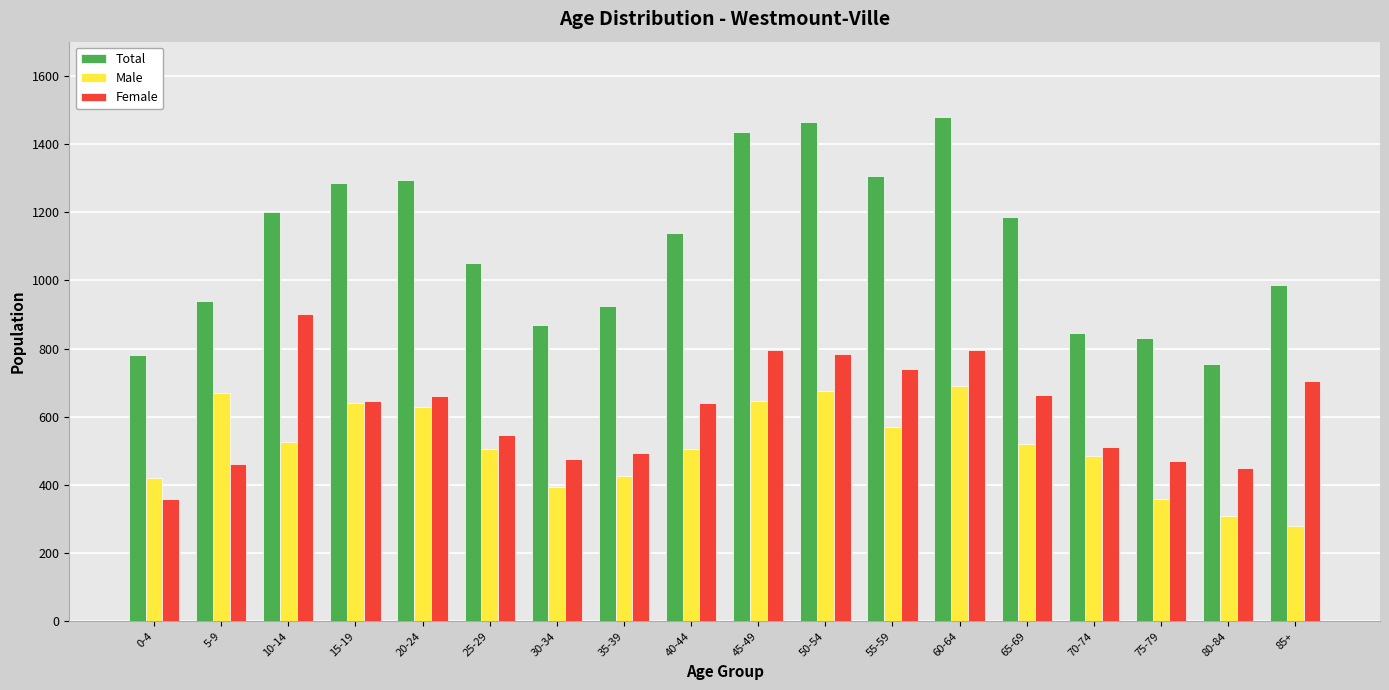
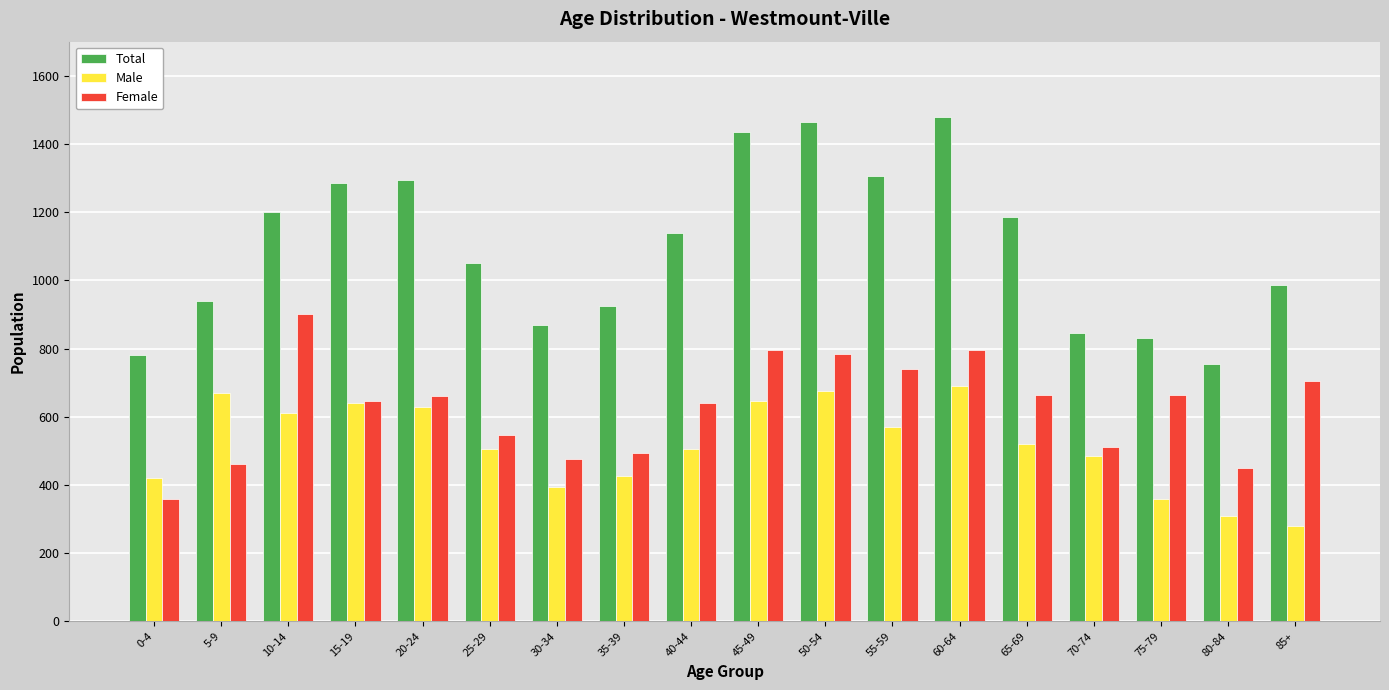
Male, 10-14: 530 -> 610
Female, 75-79: 470 -> 660
